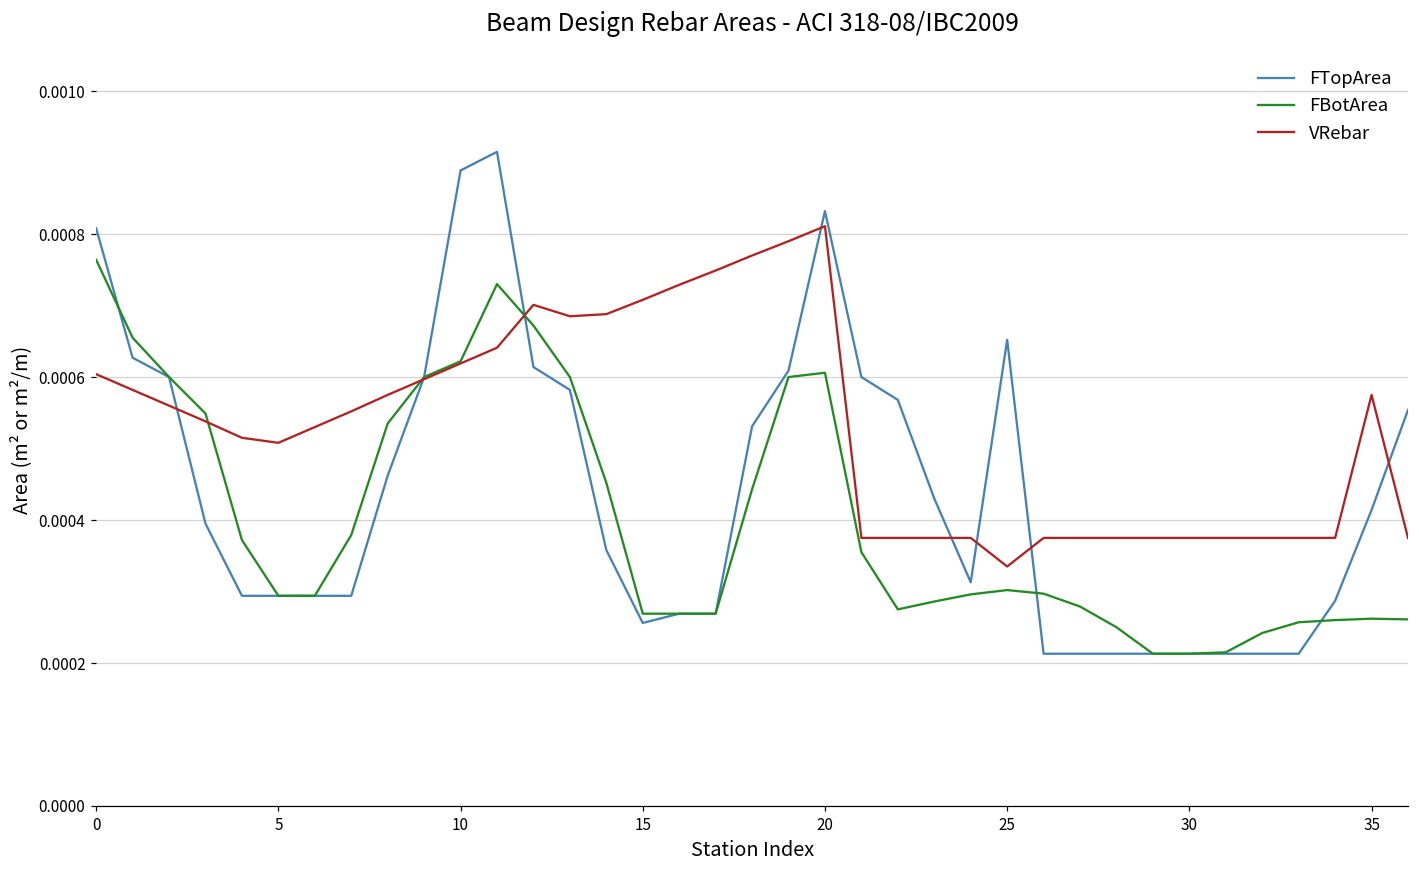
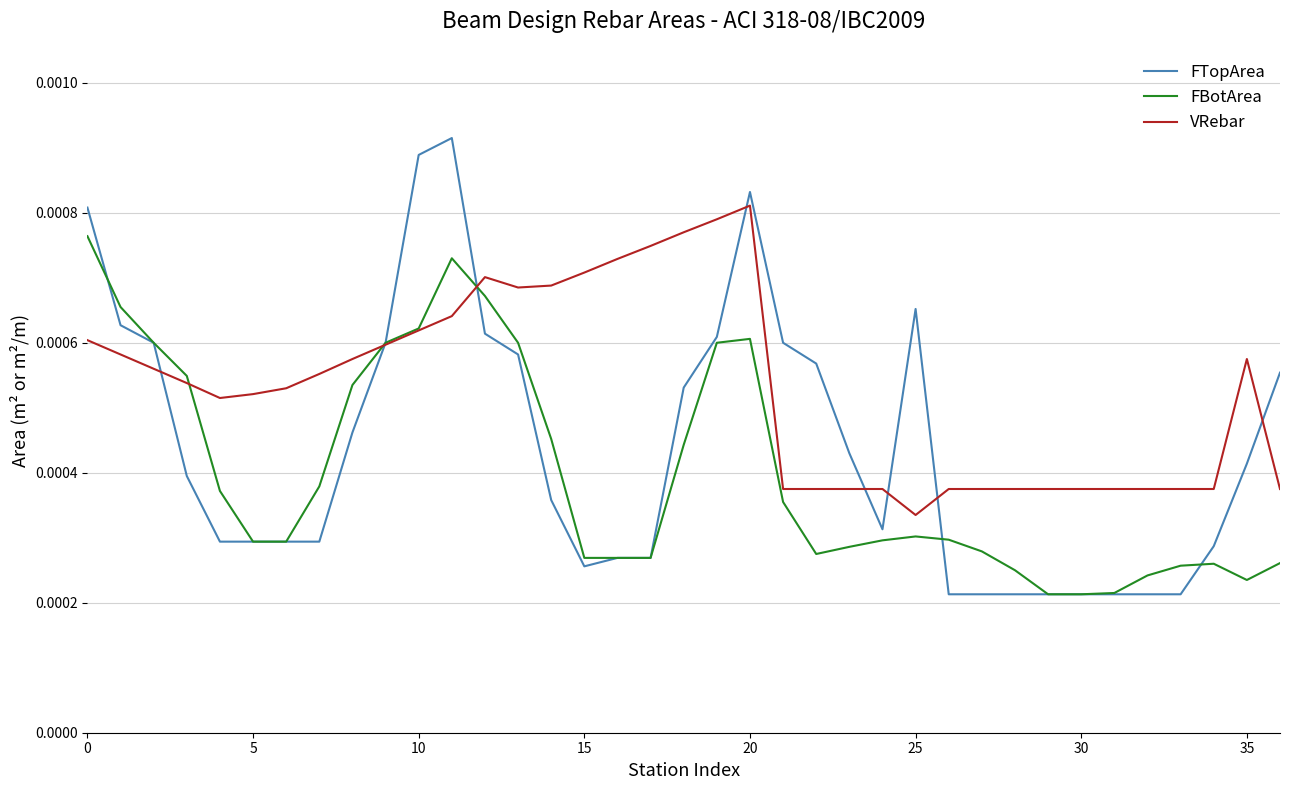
VRebar, 5: 0.00051 -> 0.00052
FBotArea, 35: 0.00026 -> 0.00024
